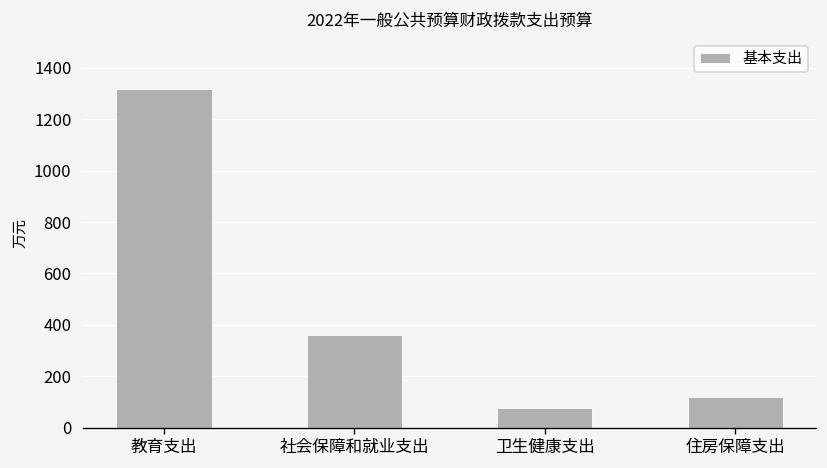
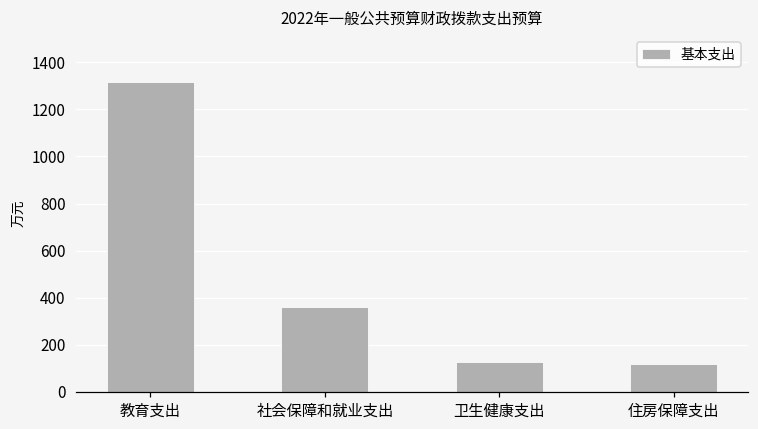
卫生健康支出: 80 -> 130
